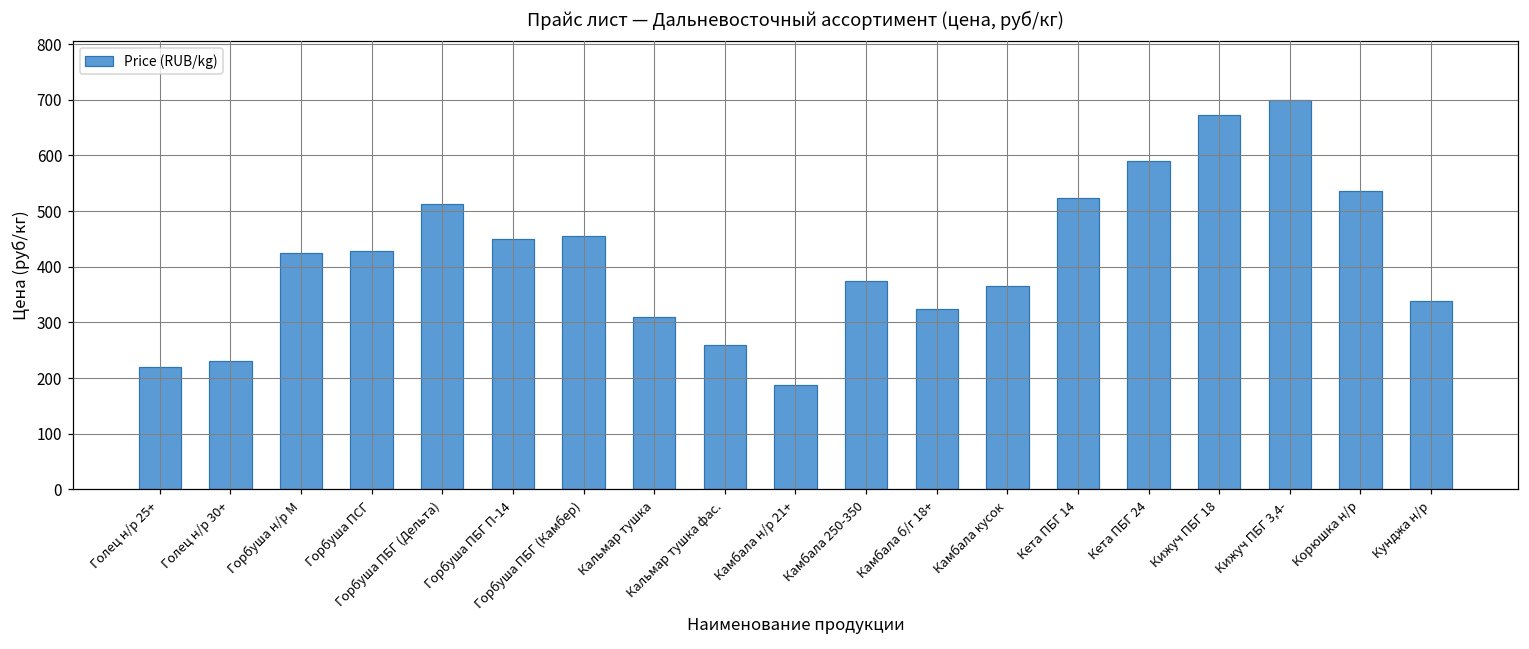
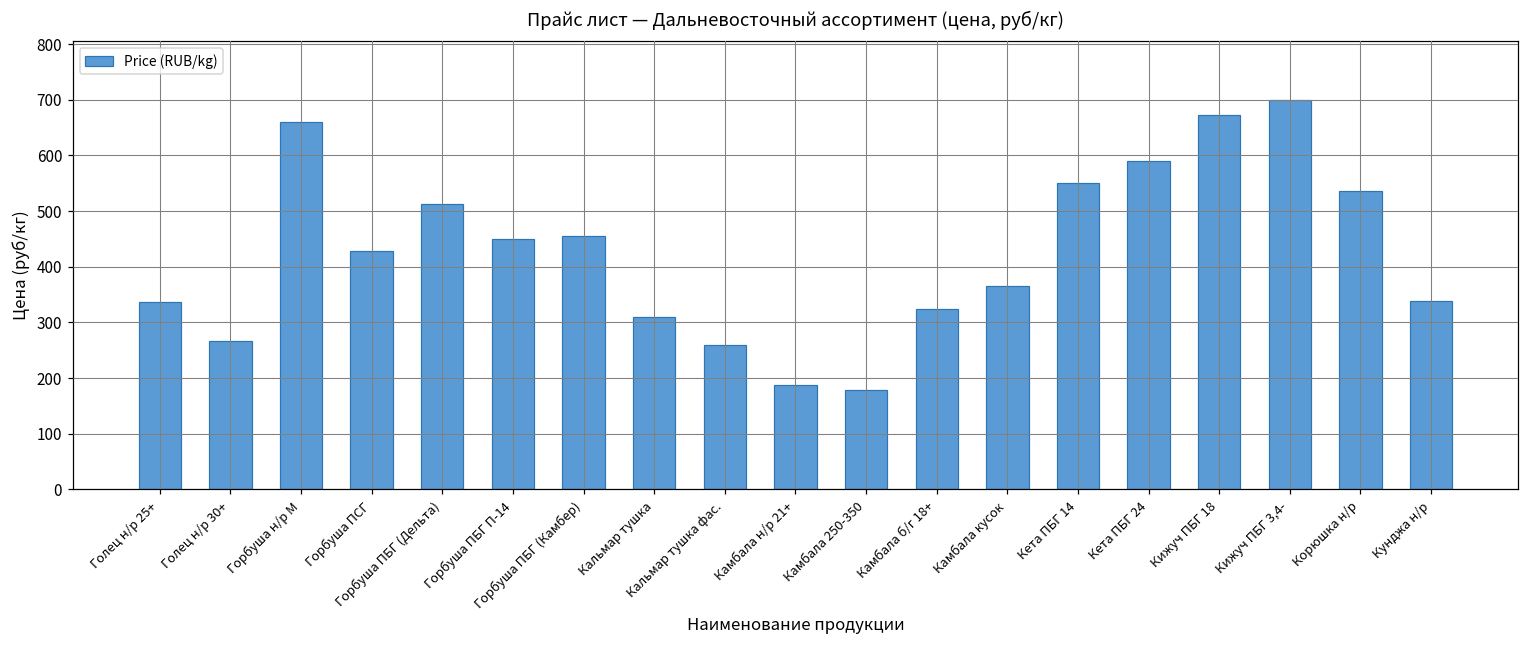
Голец н/р 25+: 220 -> 340
Голец н/р 30+: 230 -> 270
Горбуша н/р М: 430 -> 660
Камбала 250-350: 370 -> 180
Кета ПБГ 14: 520 -> 550
